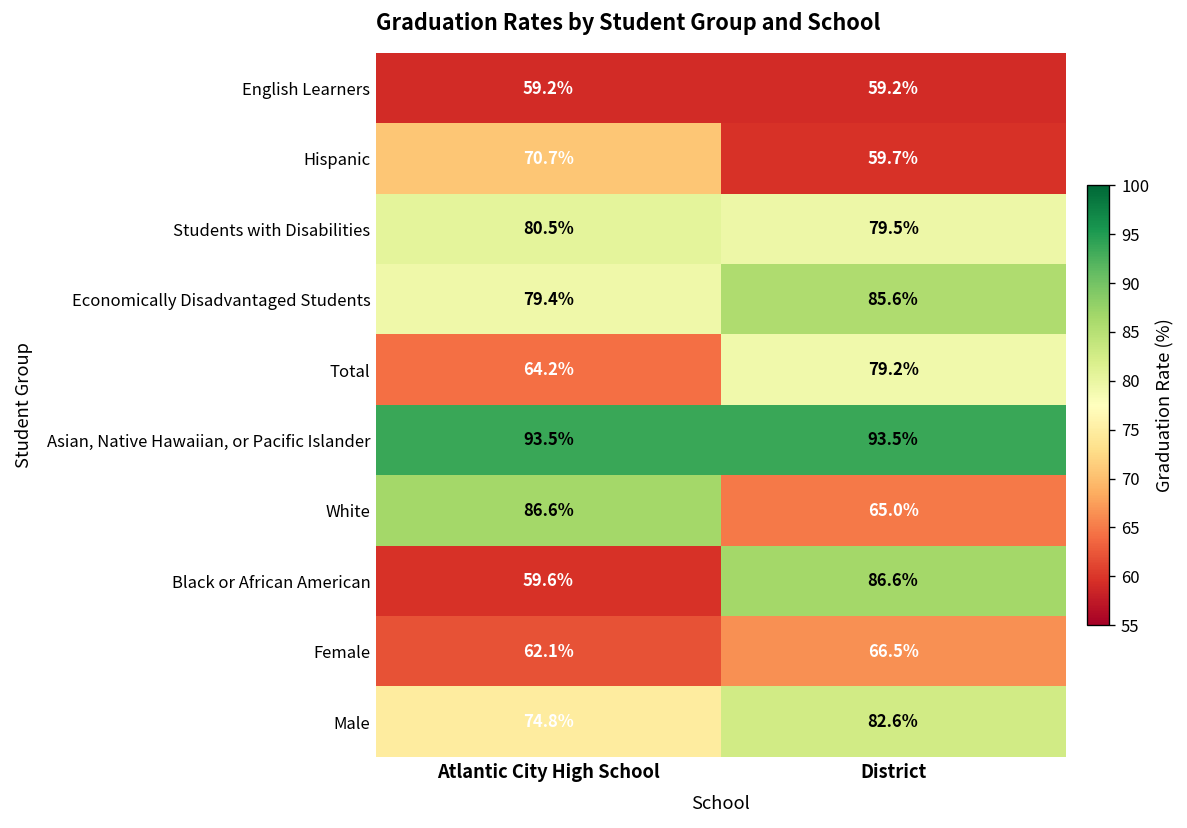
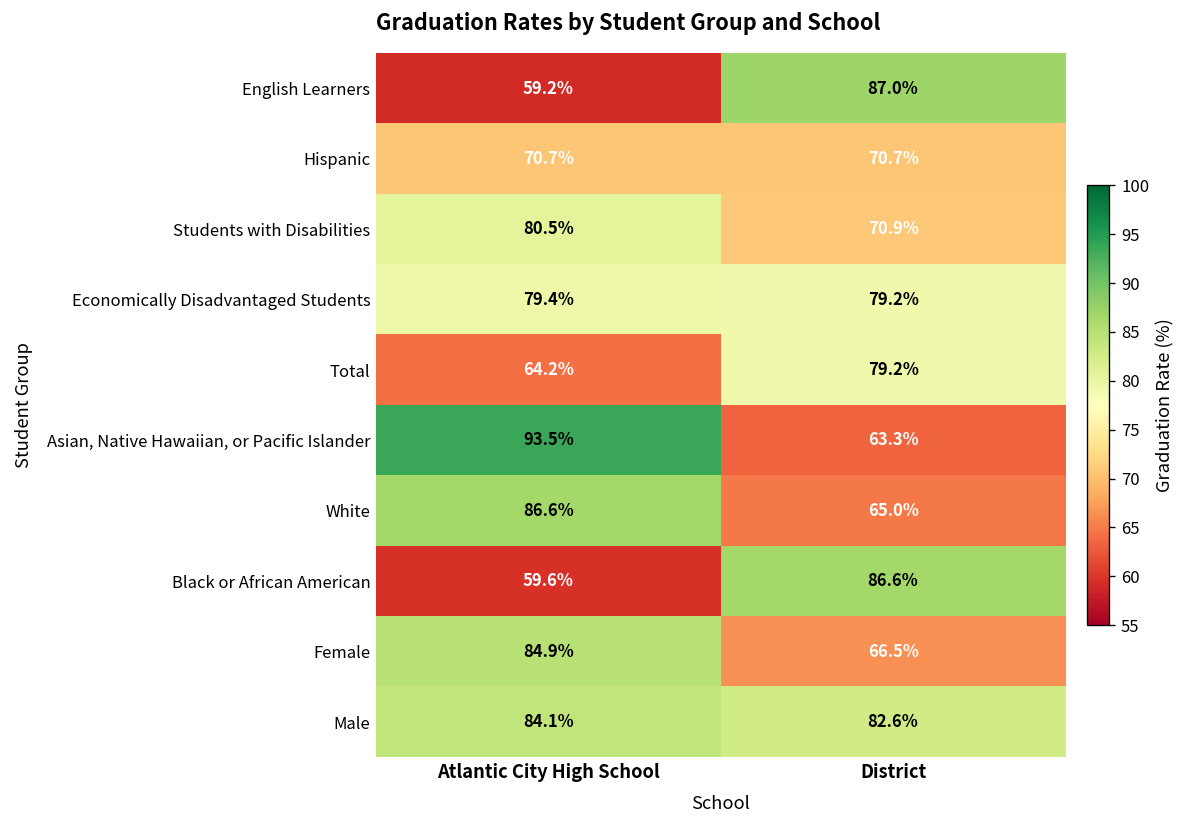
English Learners, District: 59.2% -> 87.0%
Hispanic, District: 59.7% -> 70.7%
Students with Disabilities, District: 79.5% -> 70.9%
Economically Disadvantaged Students, District: 85.6% -> 79.2%
Asian, Native Hawaiian, or Pacific Islander, District: 93.5% -> 63.3%
Female, Atlantic City High School: 62.1% -> 84.9%
Male, Atlantic City High School: 74.8% -> 84.1%
